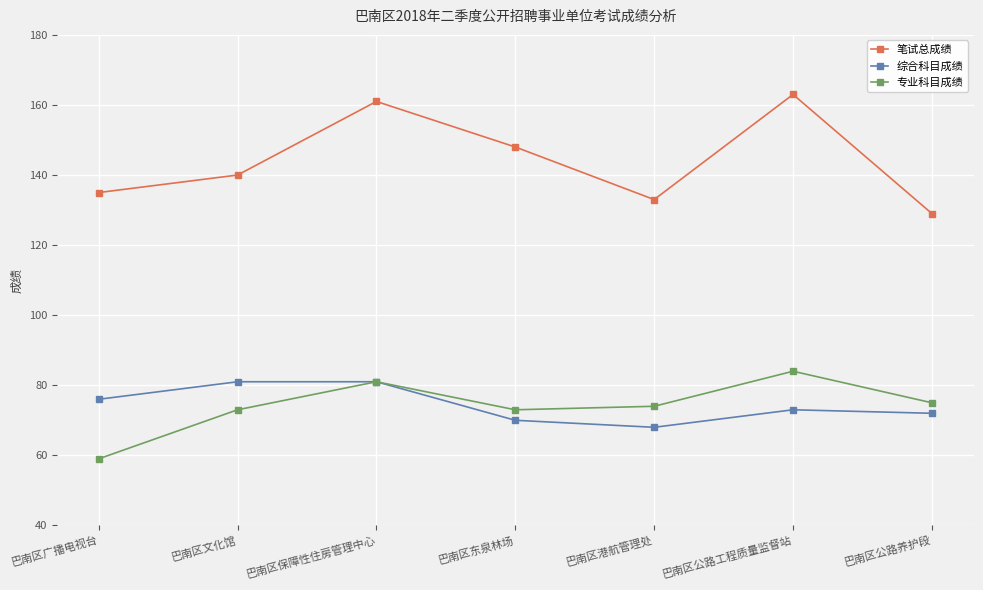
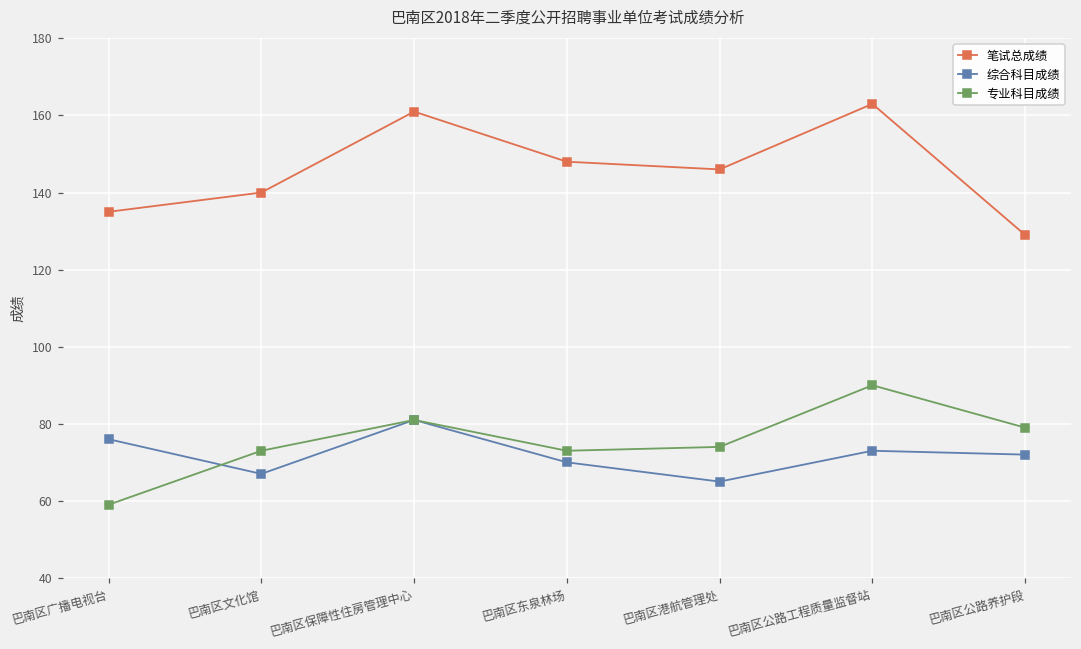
综合科目成绩, 巴南区文化馆: 81 -> 67
笔试总成绩, 巴南区港航管理处: 133 -> 146
综合科目成绩, 巴南区港航管理处: 68 -> 65
专业科目成绩, 巴南区公路工程质量监督站: 84 -> 90
专业科目成绩, 巴南区公路养护段: 75 -> 79
